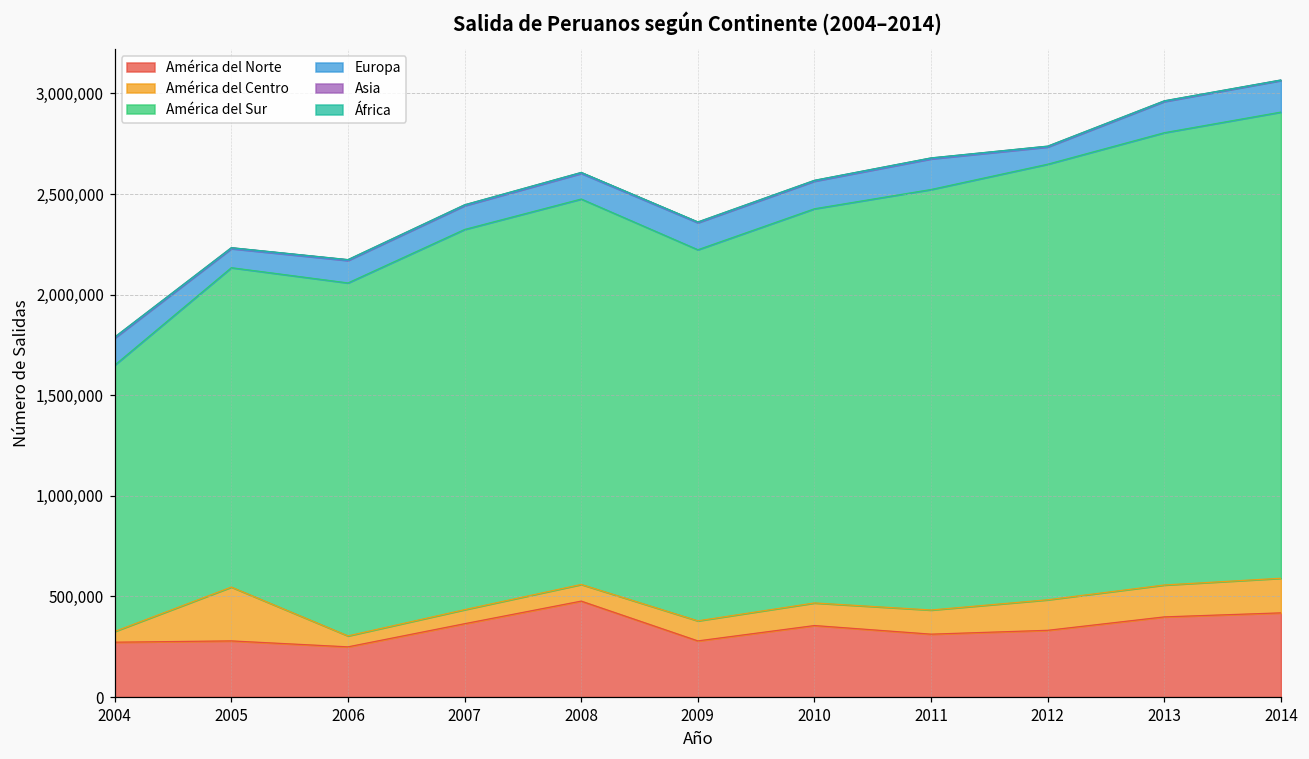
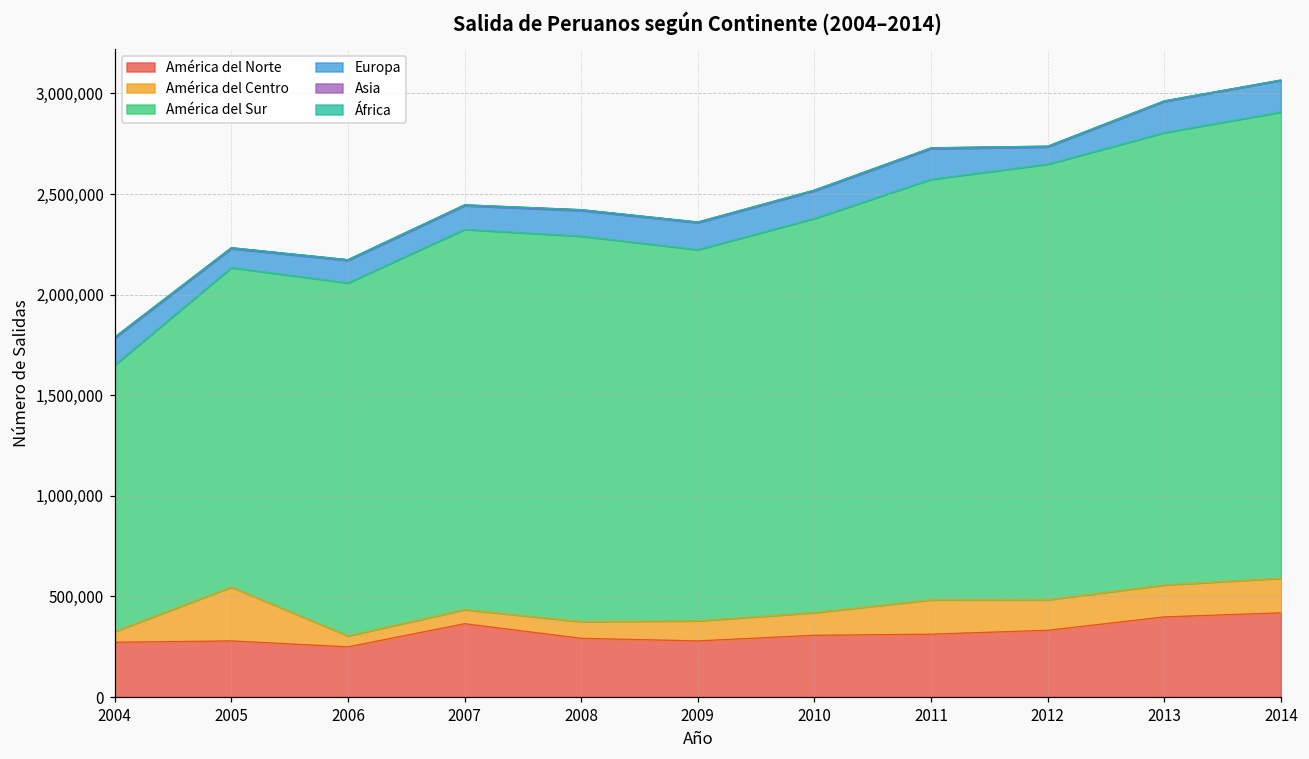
América del Norte, 2008: 480,000 -> 290,000
América del Norte, 2010: 360,000 -> 310,000
América del Centro, 2011: 120,000 -> 170,000
